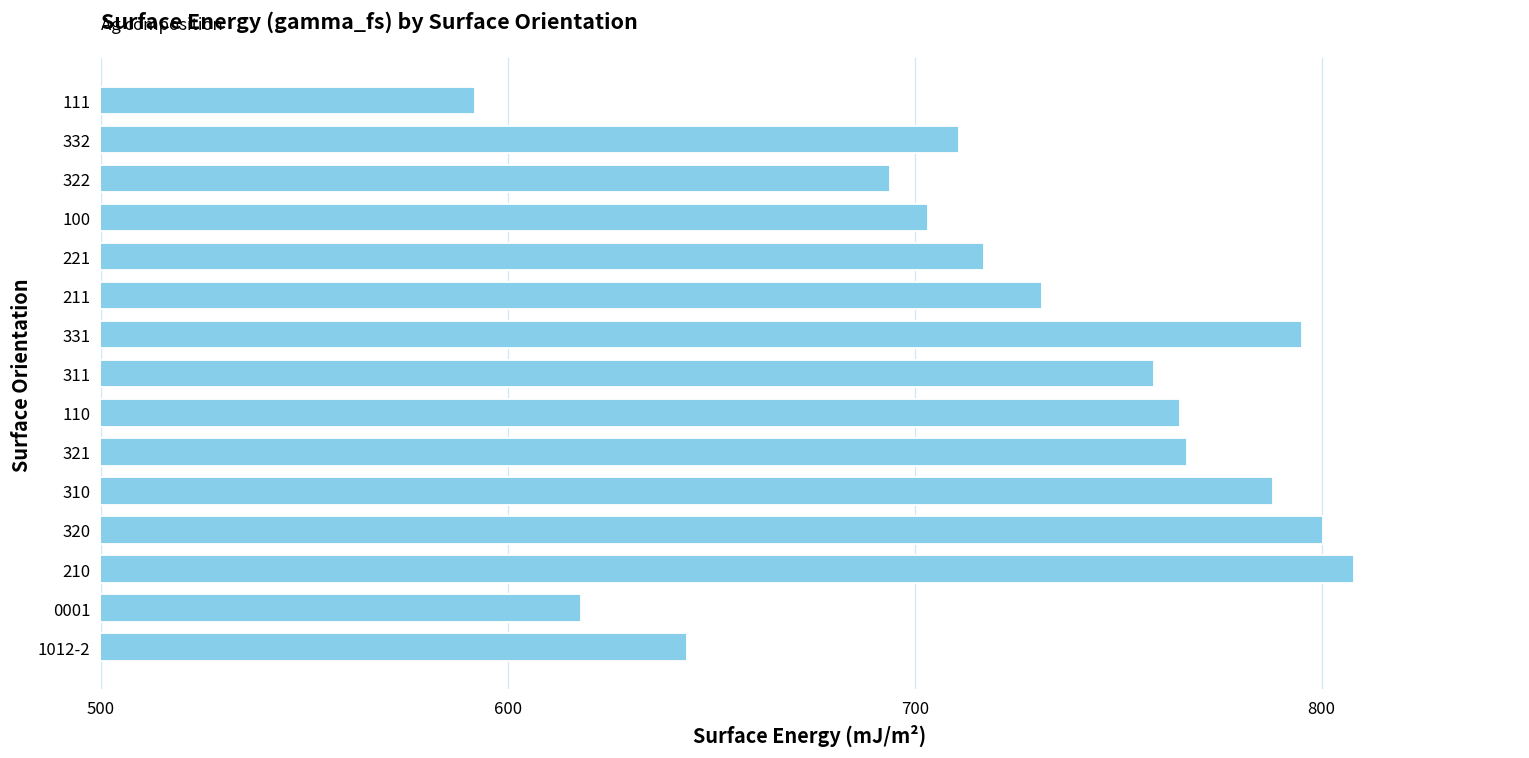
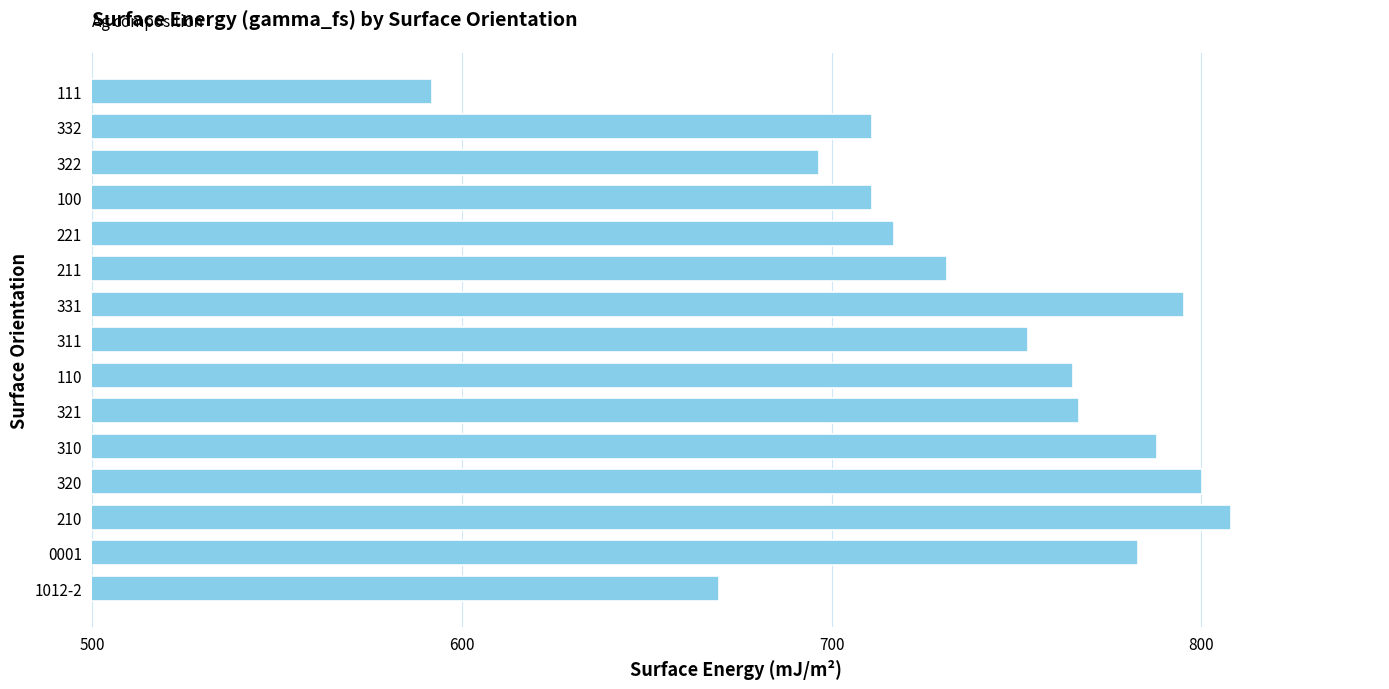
322: 694 -> 697
100: 703 -> 711
311: 759 -> 753
0001: 618 -> 783
1012-2: 644 -> 670
